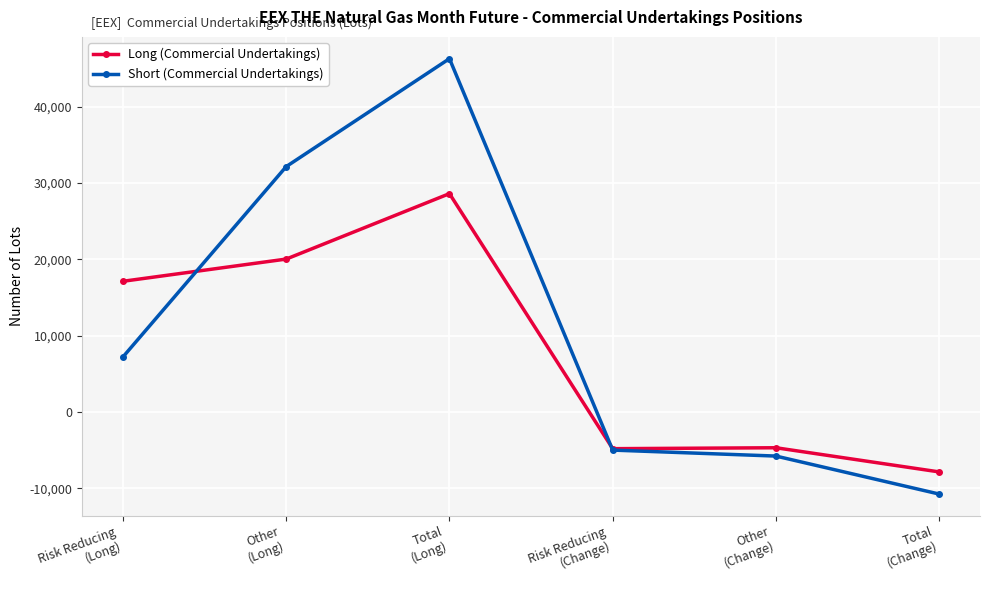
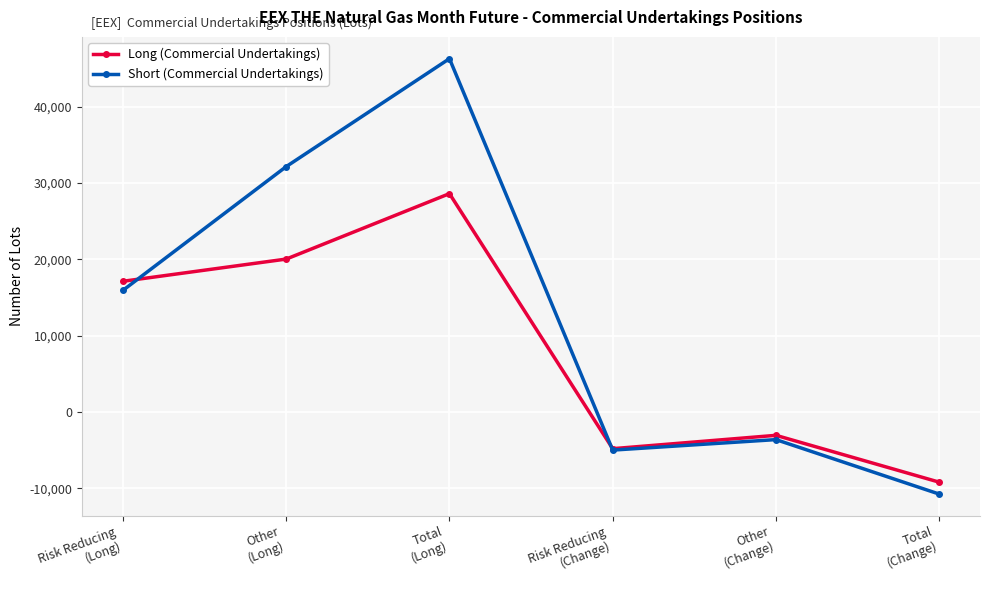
Short (Commercial Undertakings), Risk Reducing (Long): 7,000 -> 16,000
Long (Commercial Undertakings), Other (Change): -5,000 -> -3,000
Short (Commercial Undertakings), Other (Change): -6,000 -> -4,000
Long (Commercial Undertakings), Total (Change): -8,000 -> -9,000
